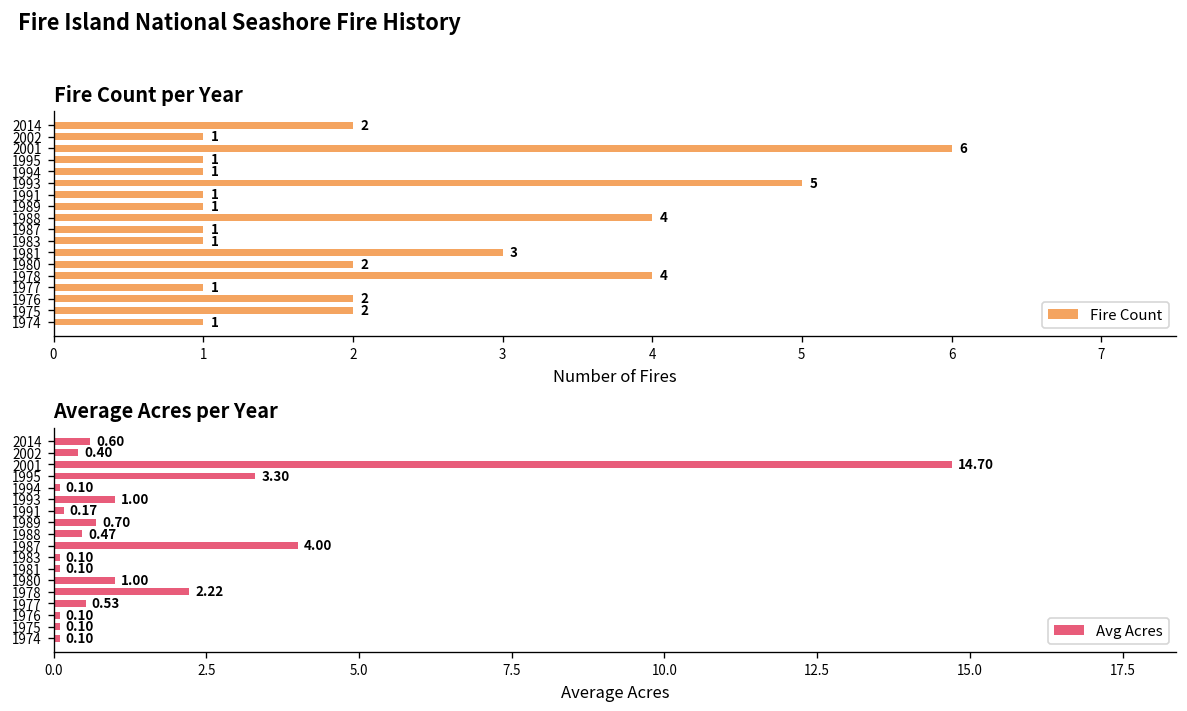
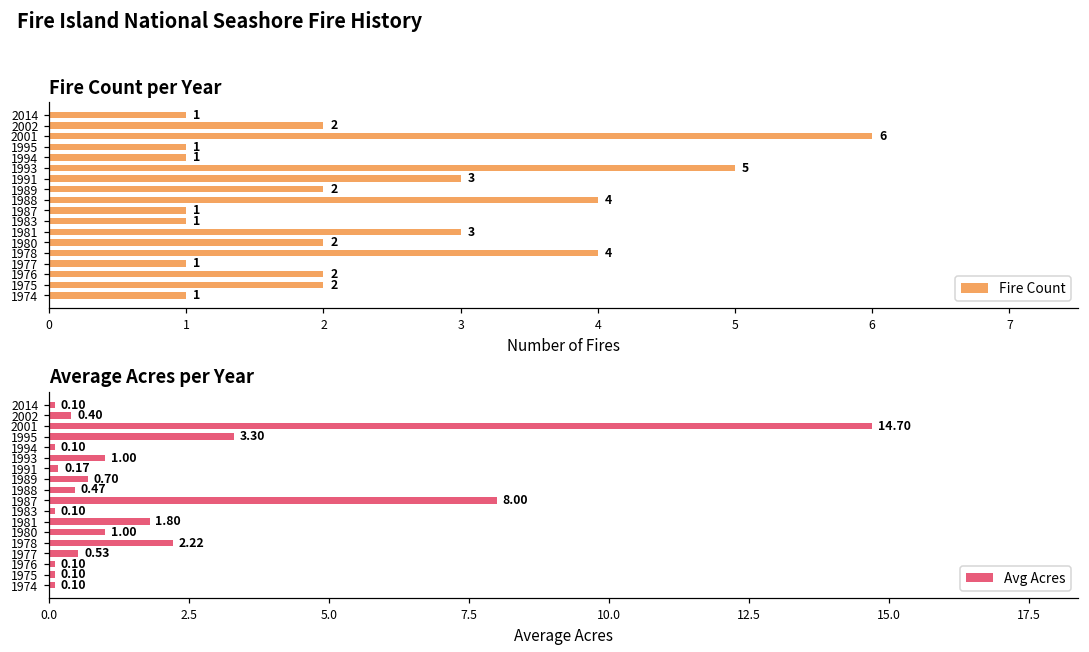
Fire Count per Year, 2014: 2 -> 1
Fire Count per Year, 2002: 1 -> 2
Fire Count per Year, 1991: 1 -> 3
Fire Count per Year, 1989: 1 -> 2
Average Acres per Year, 2014: 0.60 -> 0.10
Average Acres per Year, 1987: 4.00 -> 8.00
Average Acres per Year, 1981: 0.10 -> 1.80
